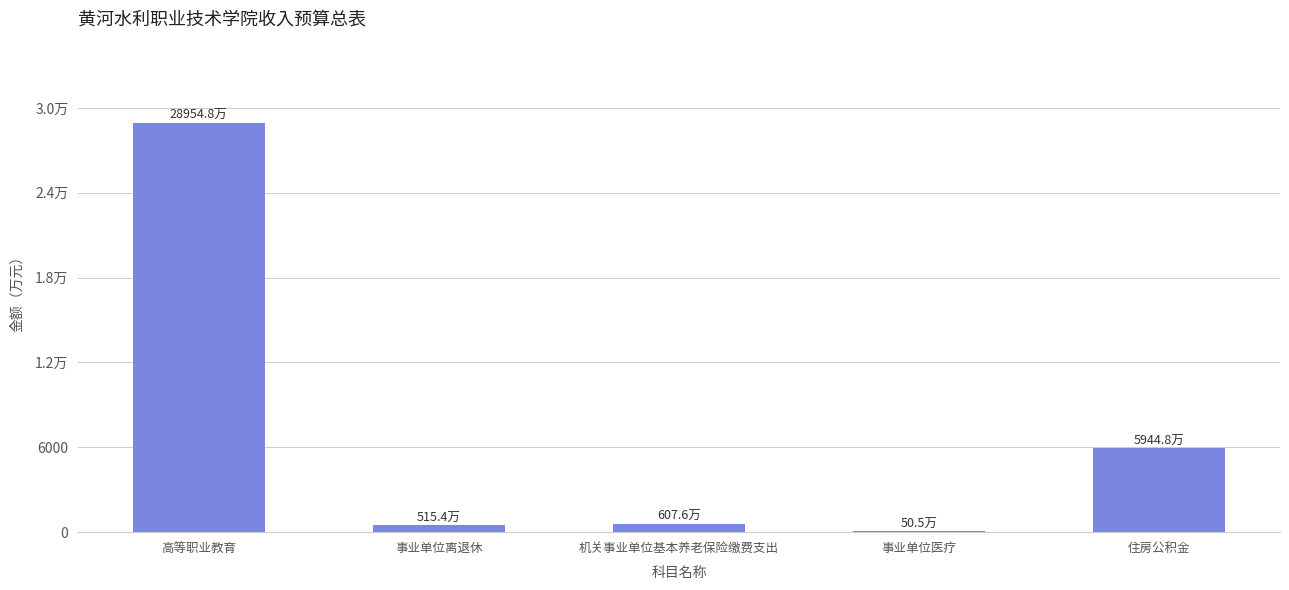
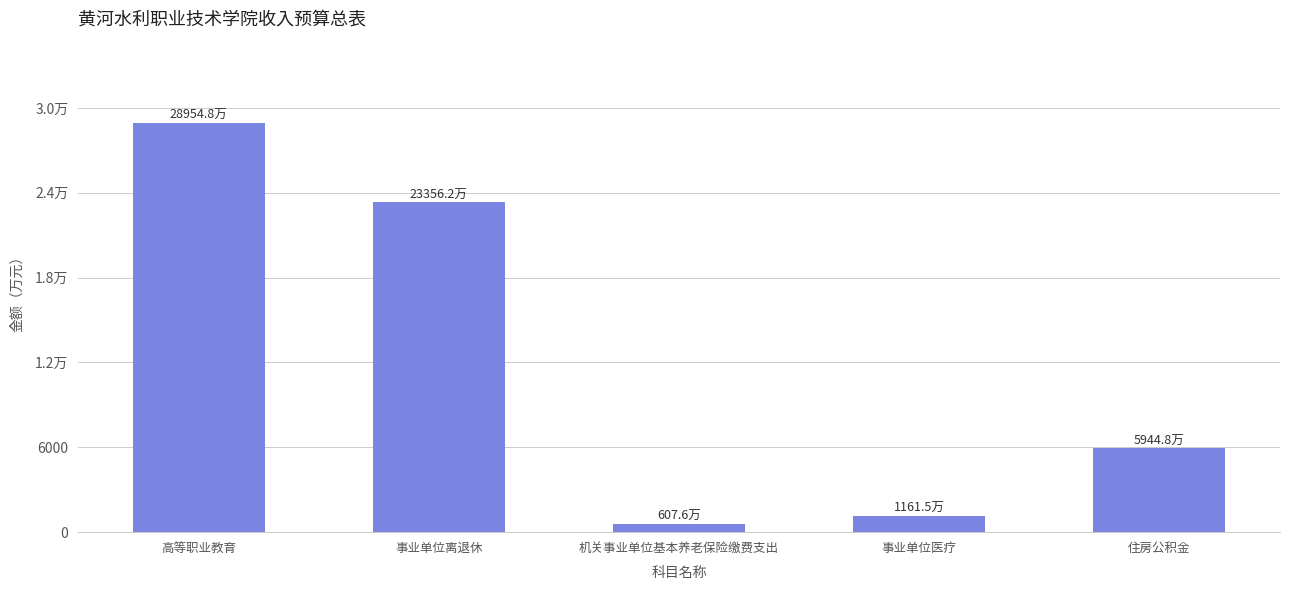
事业单位离退休: 515.4万 -> 23356.2万
事业单位医疗: 50.5万 -> 1161.5万
